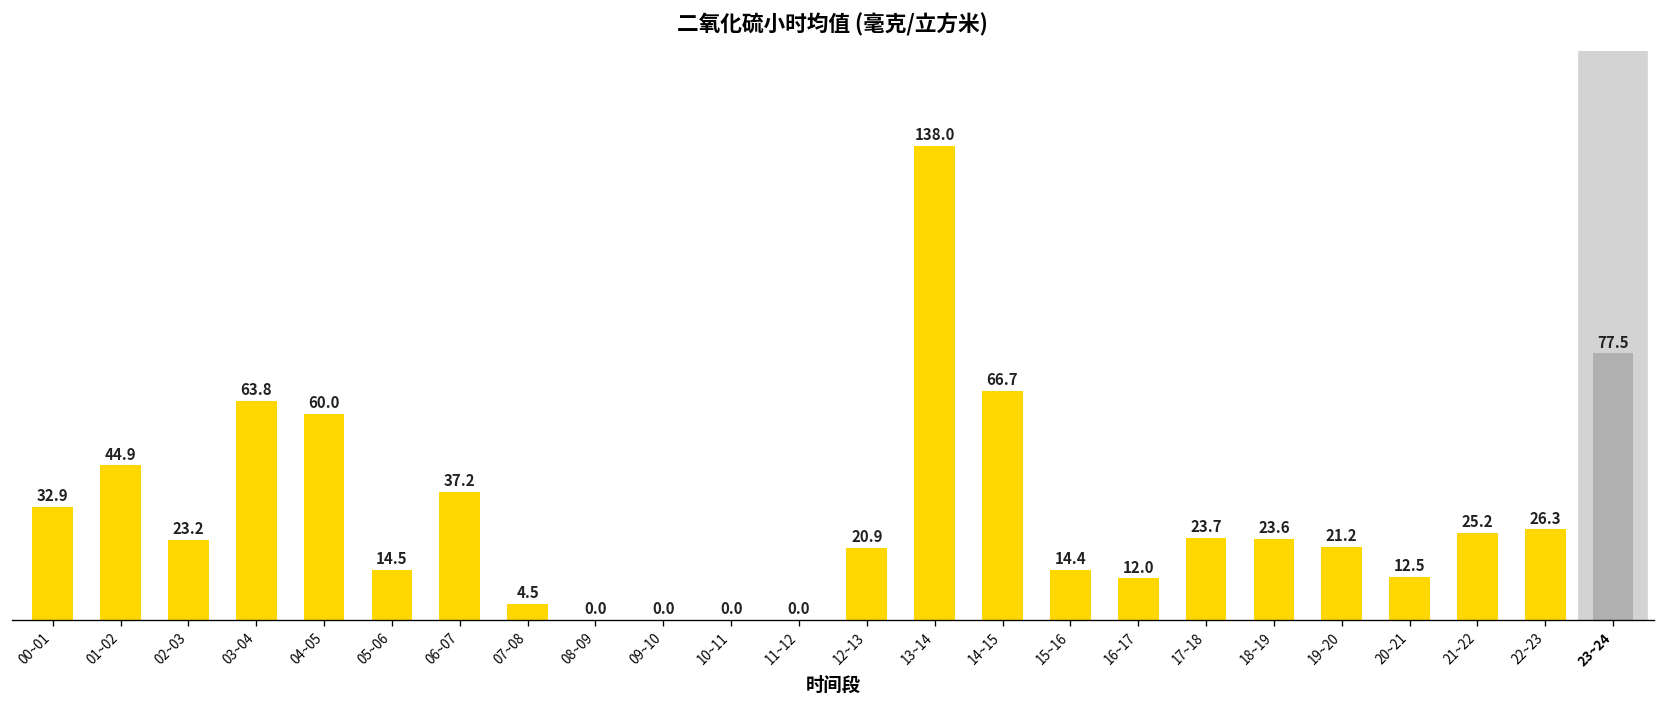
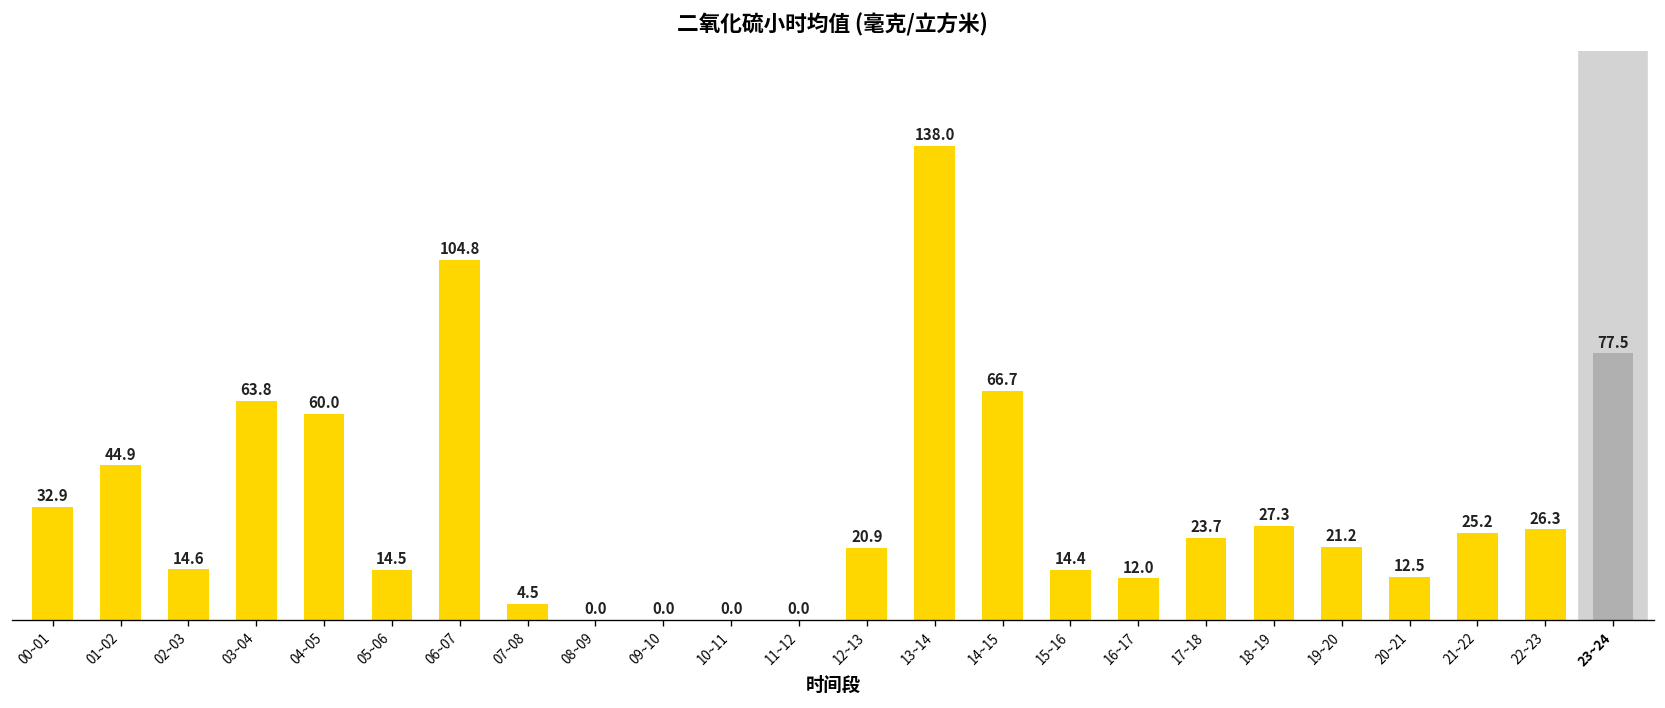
02~03: 23.2 -> 14.6
06~07: 37.2 -> 104.8
18~19: 23.6 -> 27.3
